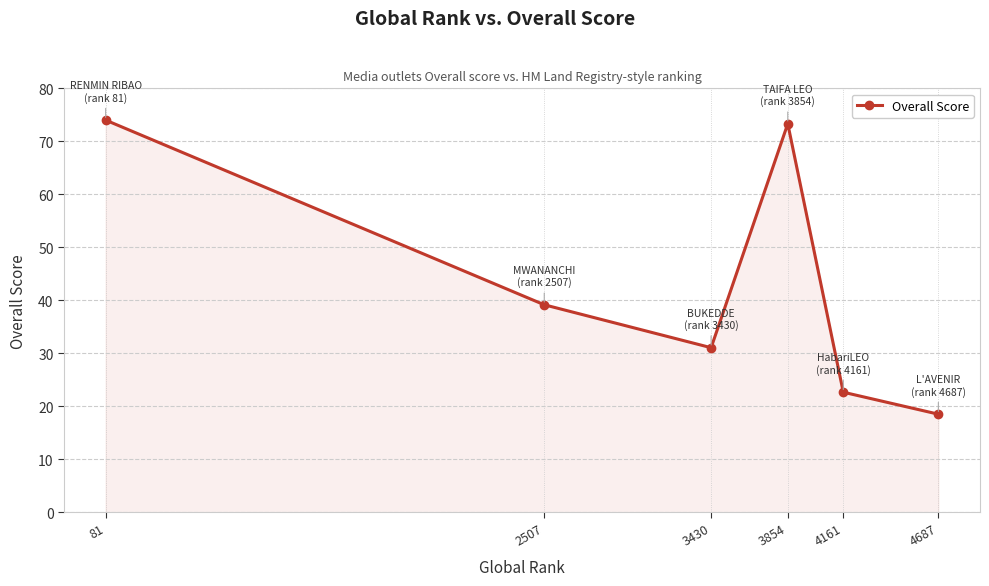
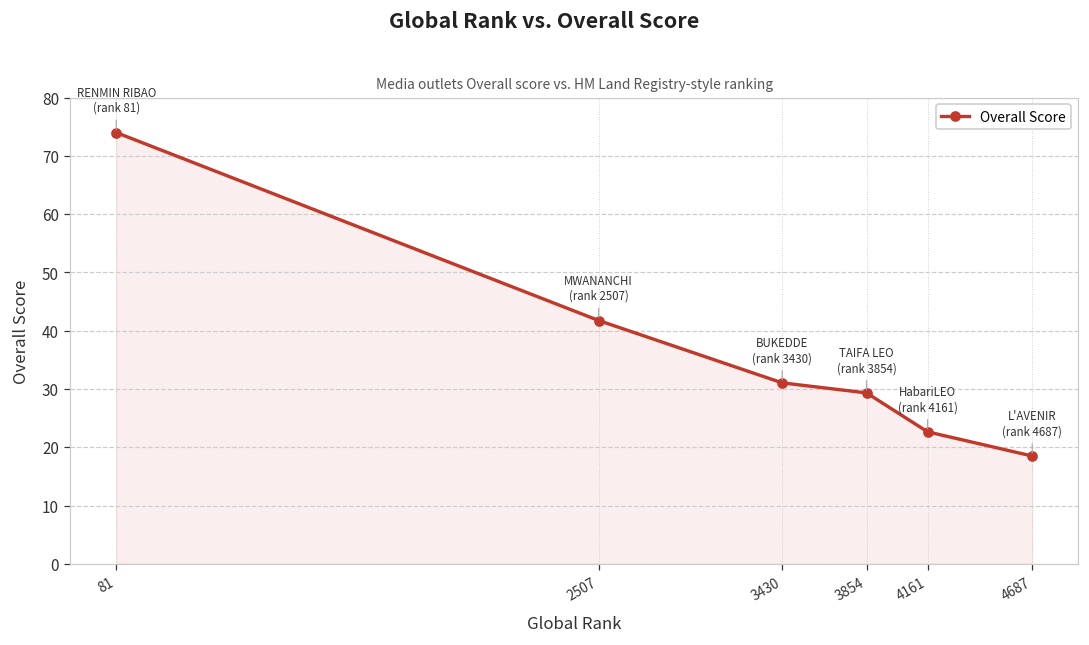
2507: 39 -> 42
3854: 73 -> 29
